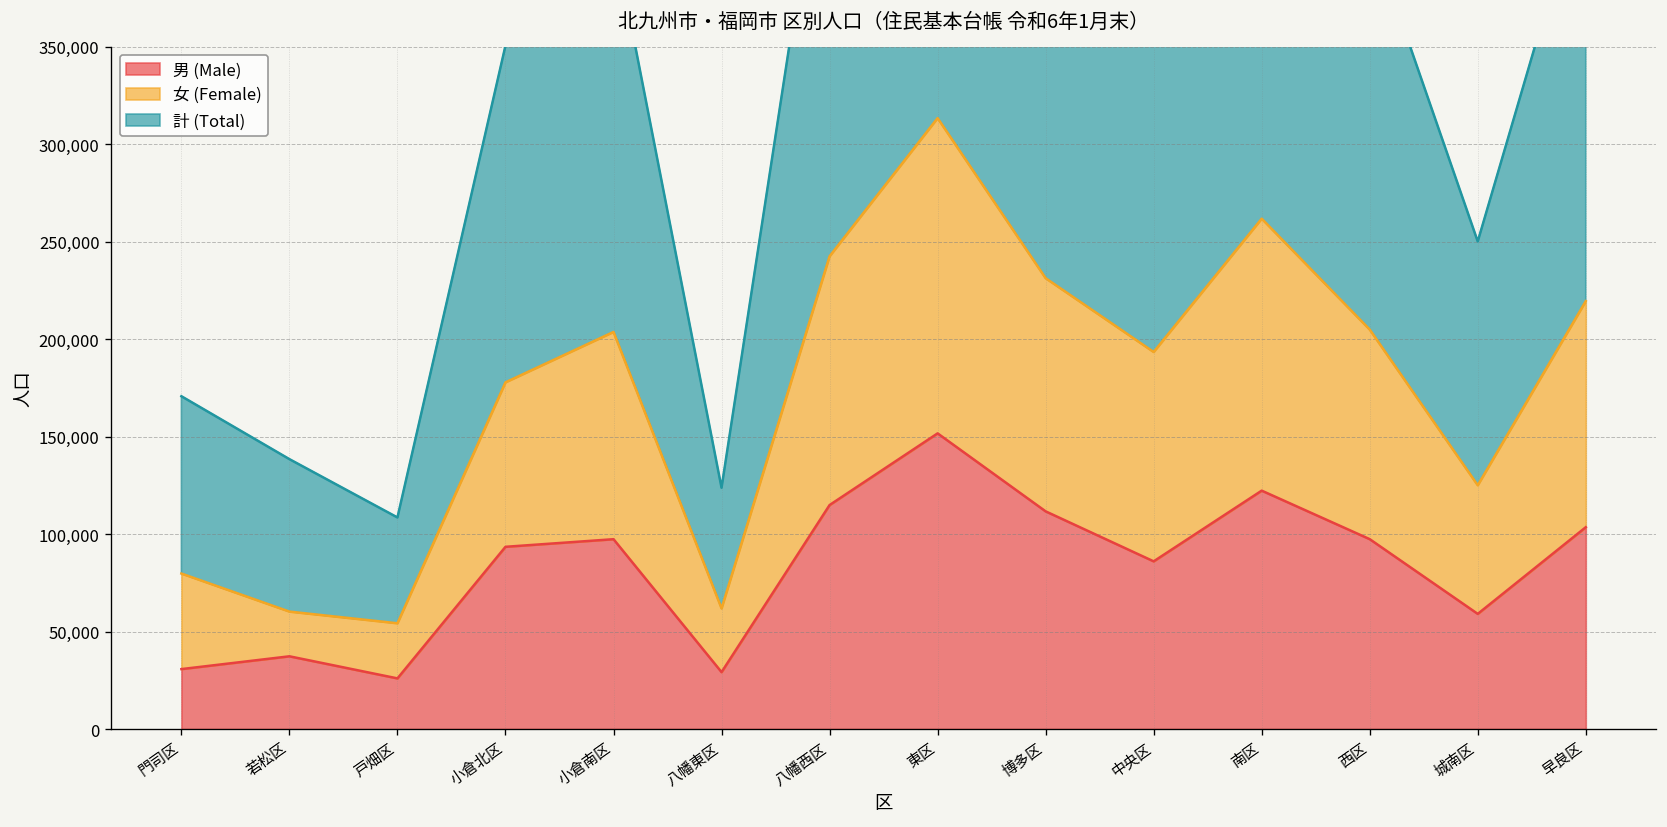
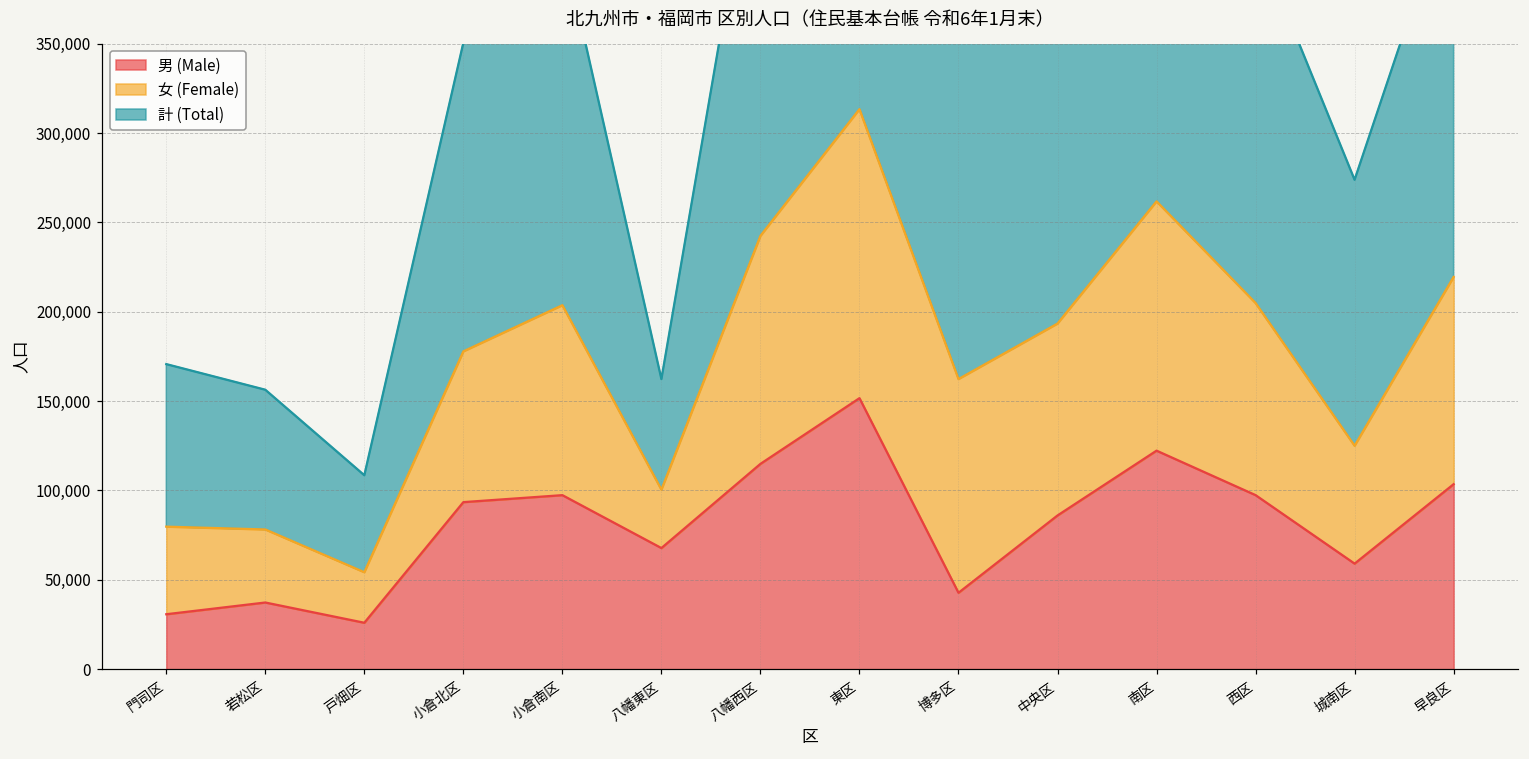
女 (Female), 若松区: 23,000 -> 41,000
男 (Male), 八幡東区: 29,000 -> 68,000
男 (Male), 博多区: 112,000 -> 43,000
計 (Total), 城南区: 125,000 -> 149,000
